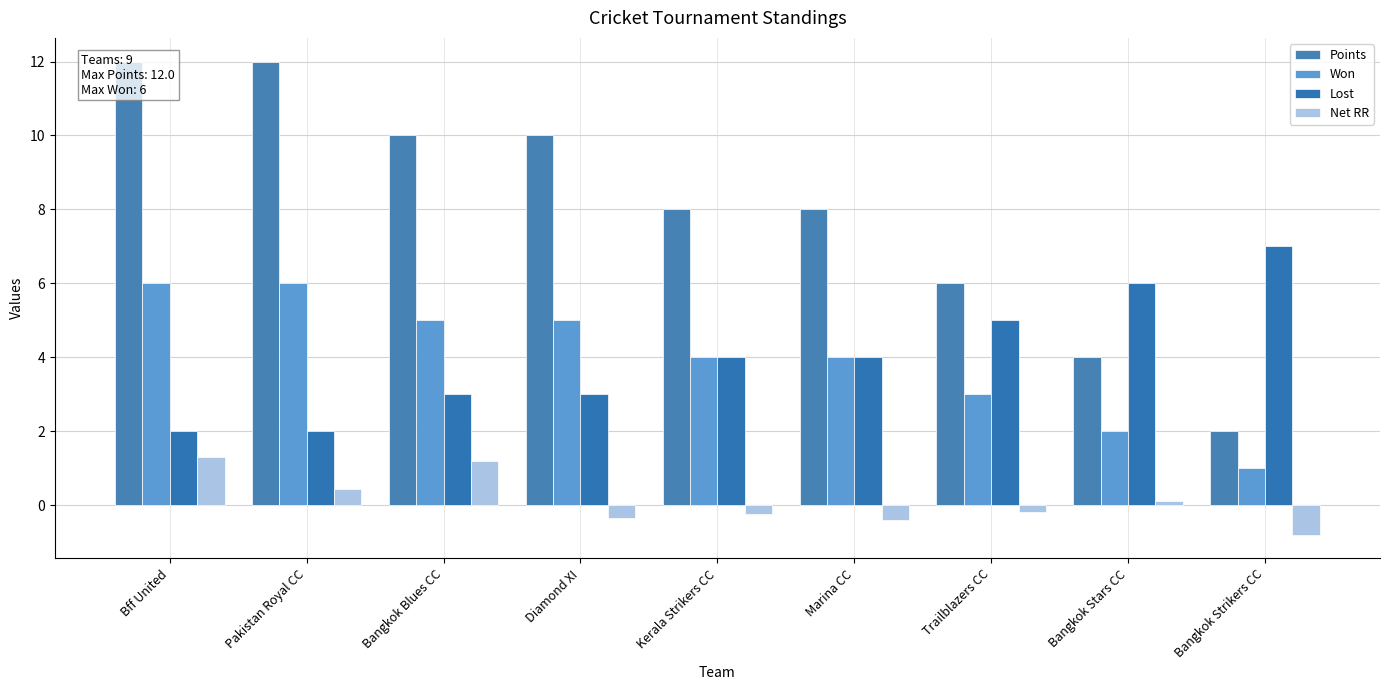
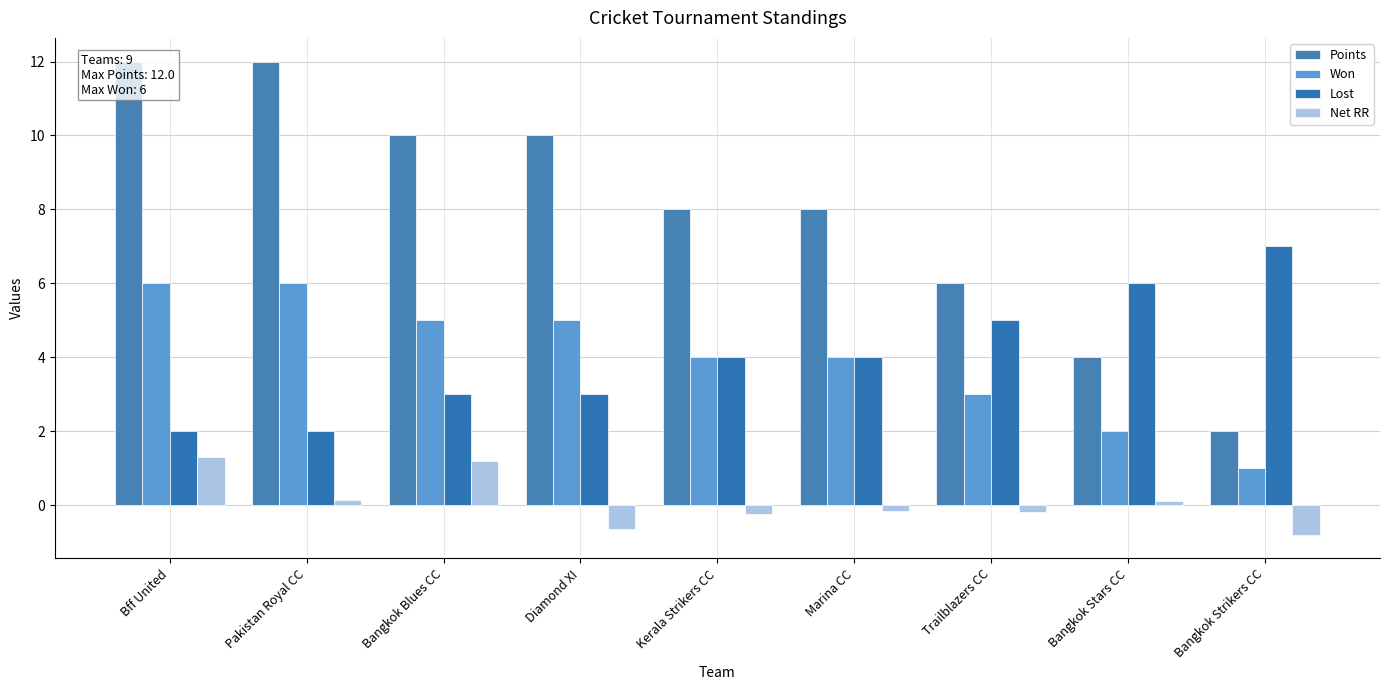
Net RR, Pakistan Royal CC: 0.4 -> 0.2
Net RR, Diamond XI: -0.3 -> -0.7
Net RR, Marina CC: -0.4 -> -0.2
